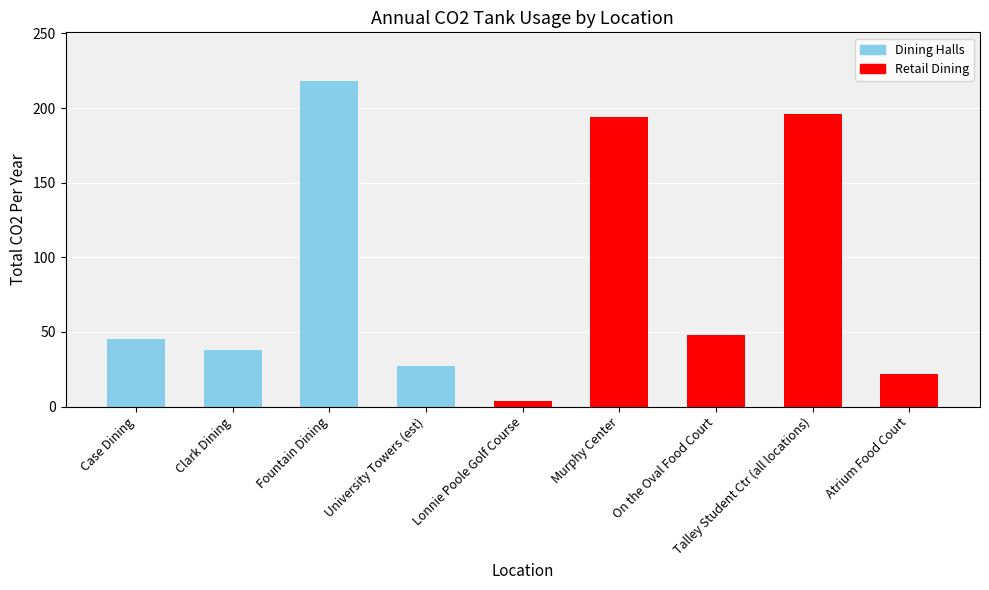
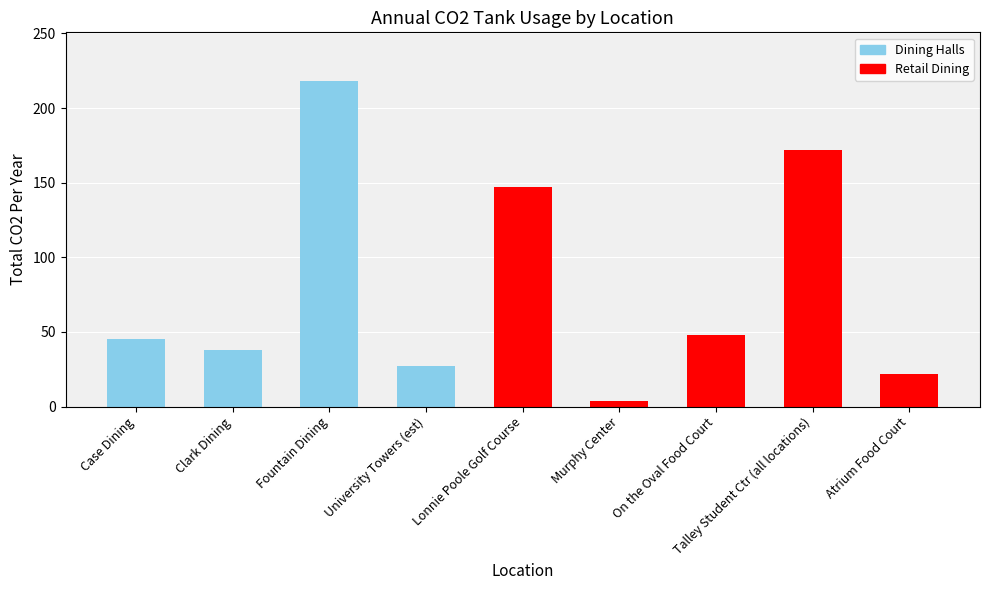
Lonnie Poole Golf Course: 4 -> 147
Murphy Center: 194 -> 4
Talley Student Ctr (all locations): 196 -> 172
